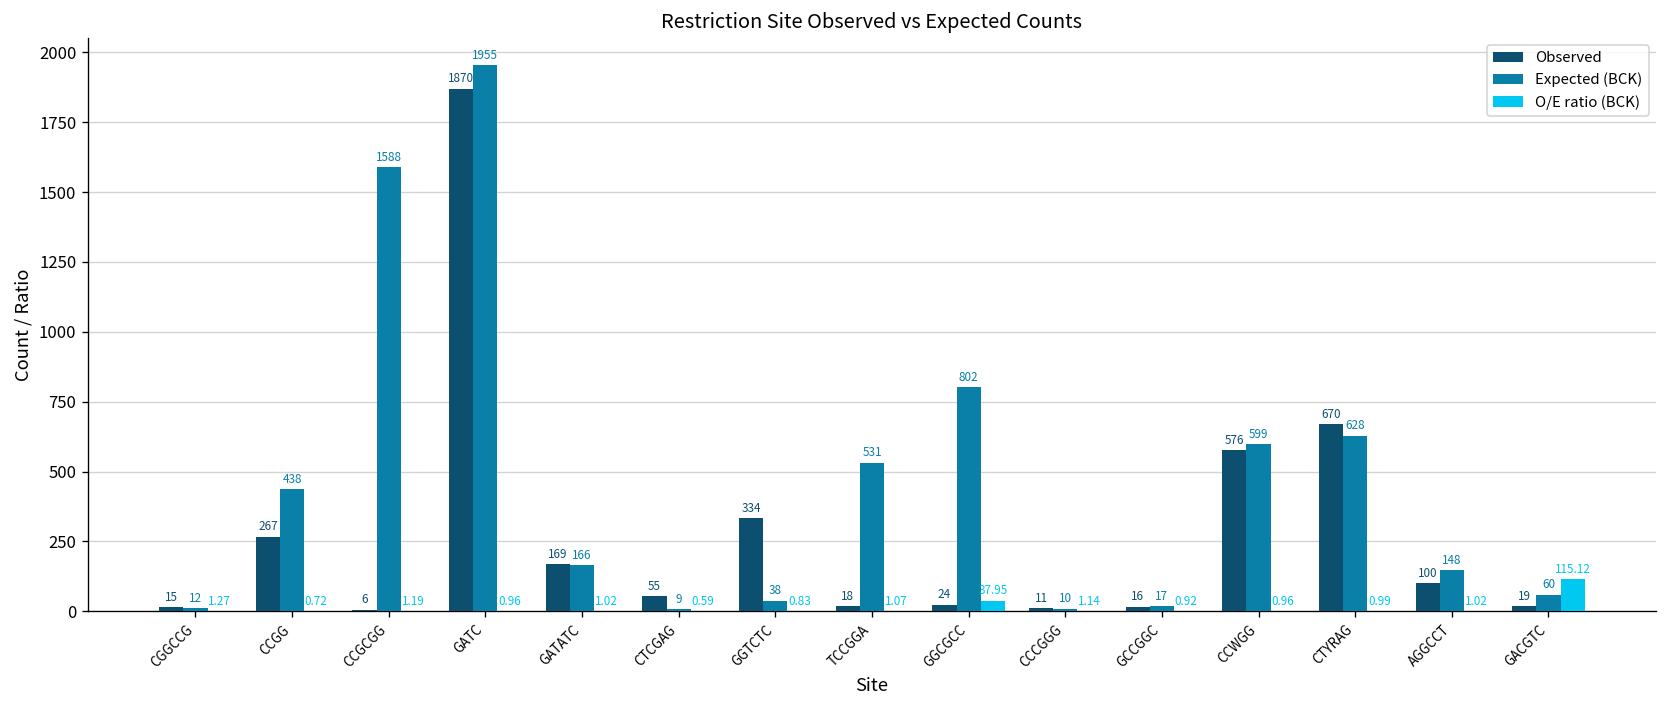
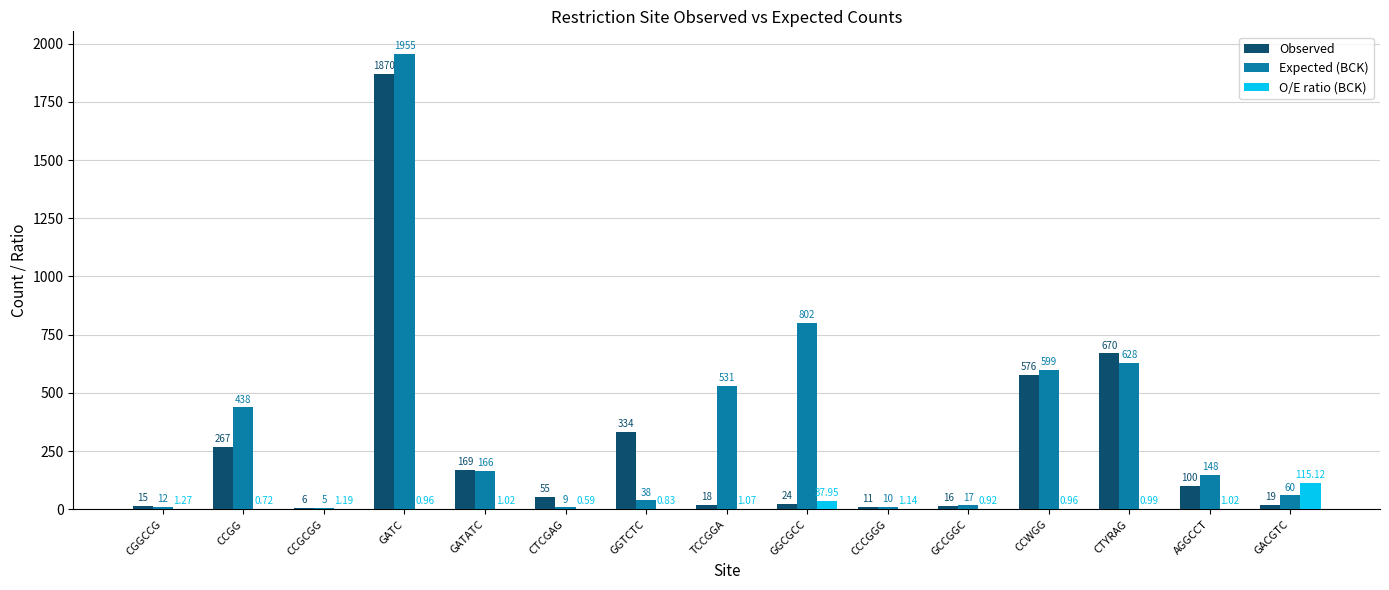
Expected (BCK), CCGCGG: 1588 -> 5
